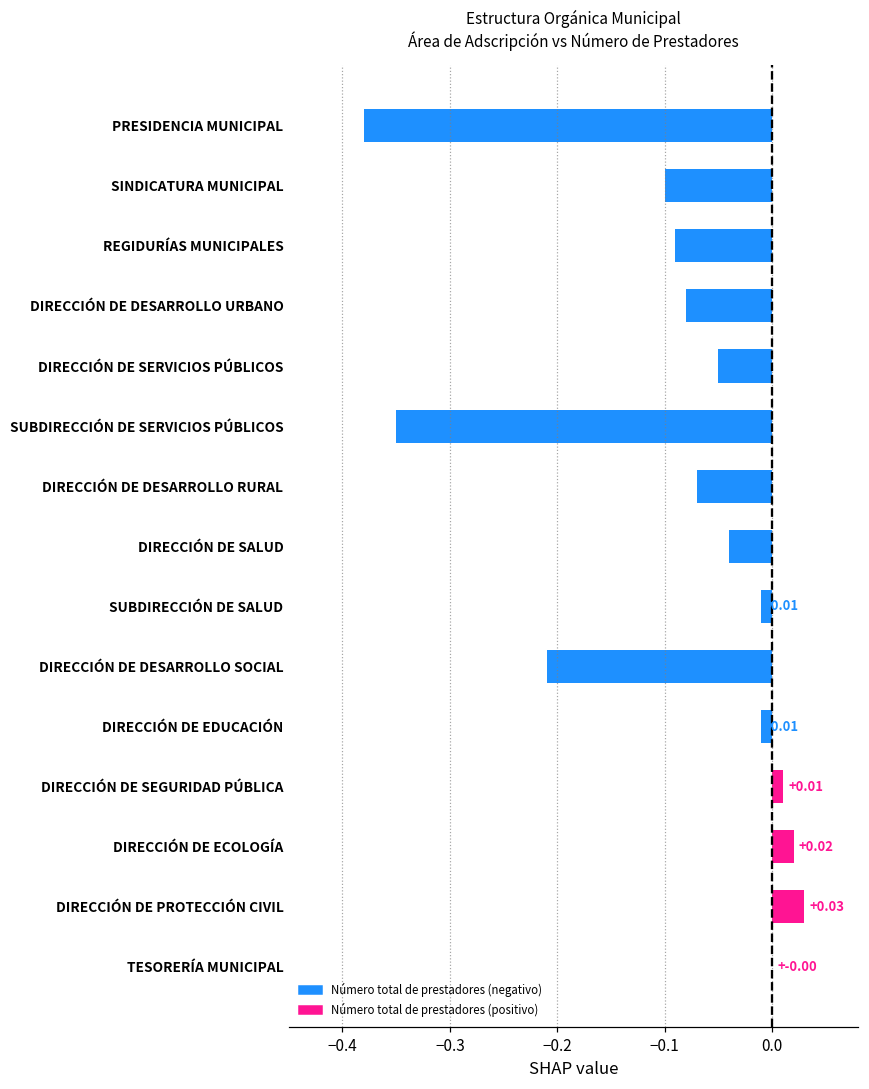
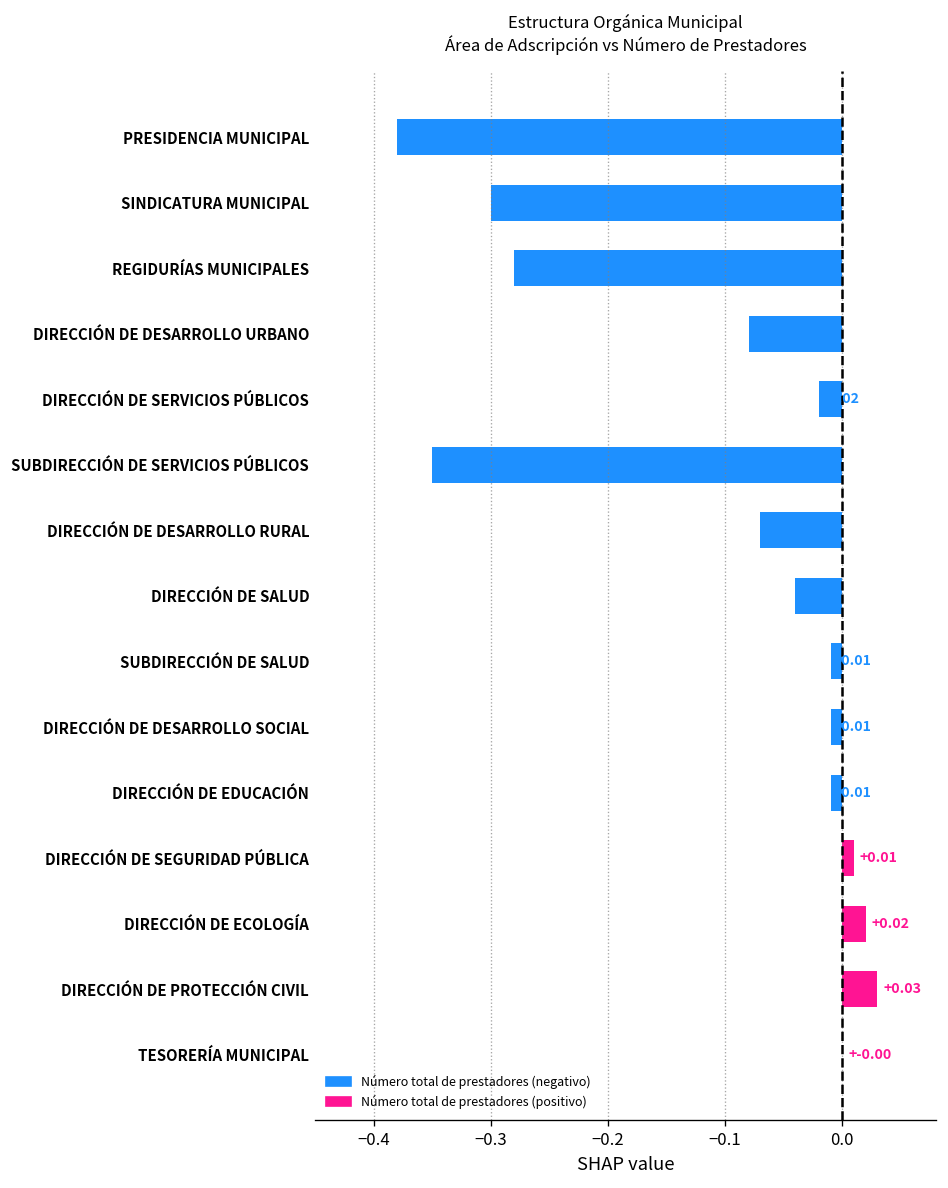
SINDICATURA MUNICIPAL: -0.1 -> -0.3
REGIDURÍAS MUNICIPALES: -0.09 -> -0.28
DIRECCIÓN DE SERVICIOS PÚBLICOS: -0.05 -> -0.02
DIRECCIÓN DE DESARROLLO SOCIAL: -0.21 -> -0.01
